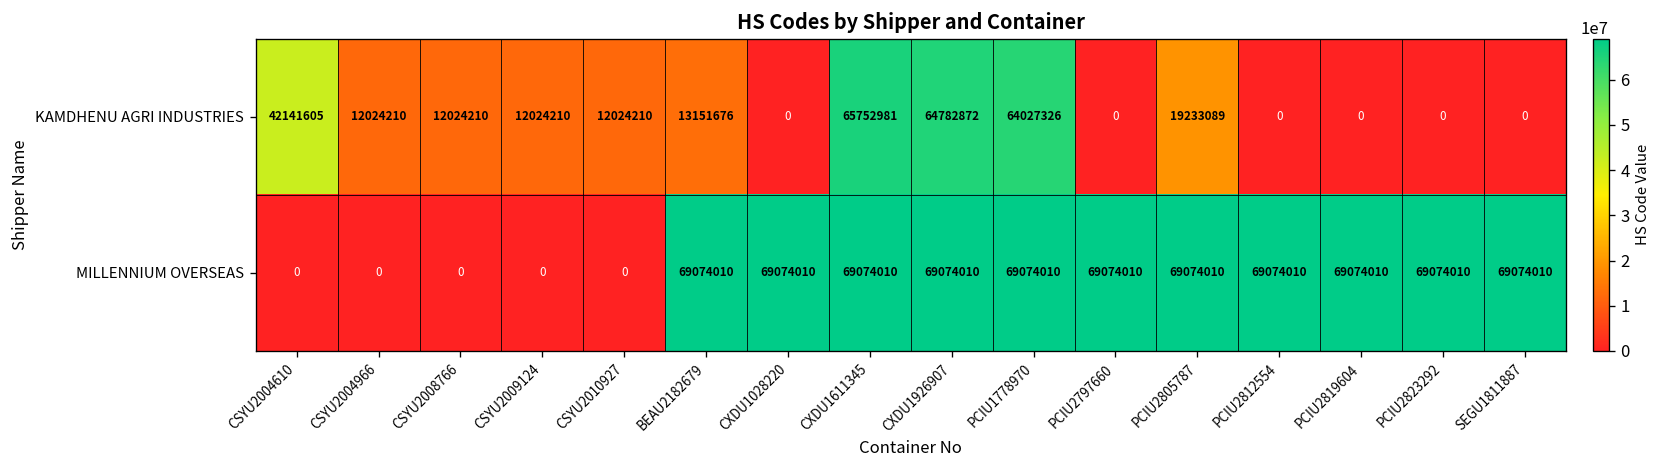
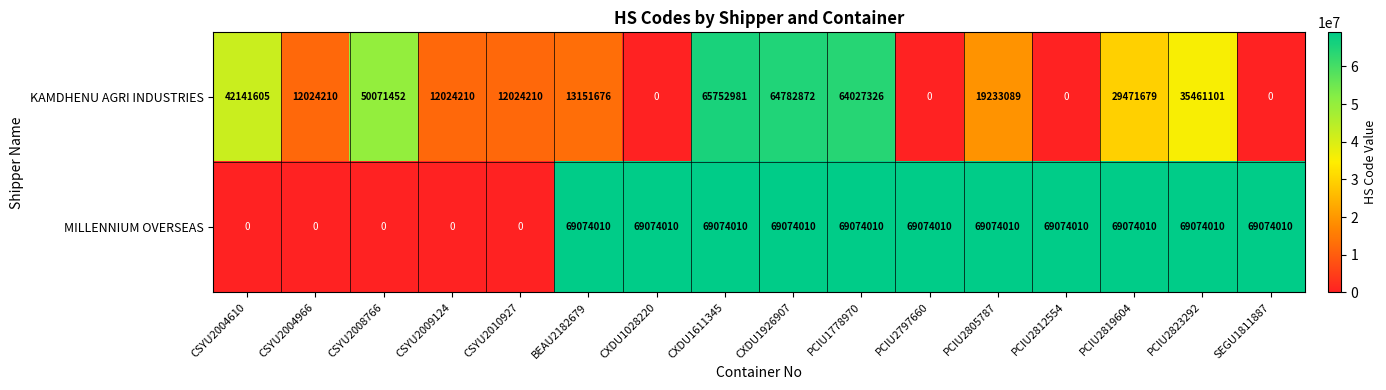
KAMDHENU AGRI INDUSTRIES, CSYU2008766: 12024210 -> 50071452
KAMDHENU AGRI INDUSTRIES, PCIU2819604: 0 -> 29471679
KAMDHENU AGRI INDUSTRIES, PCIU2823292: 0 -> 35461101
